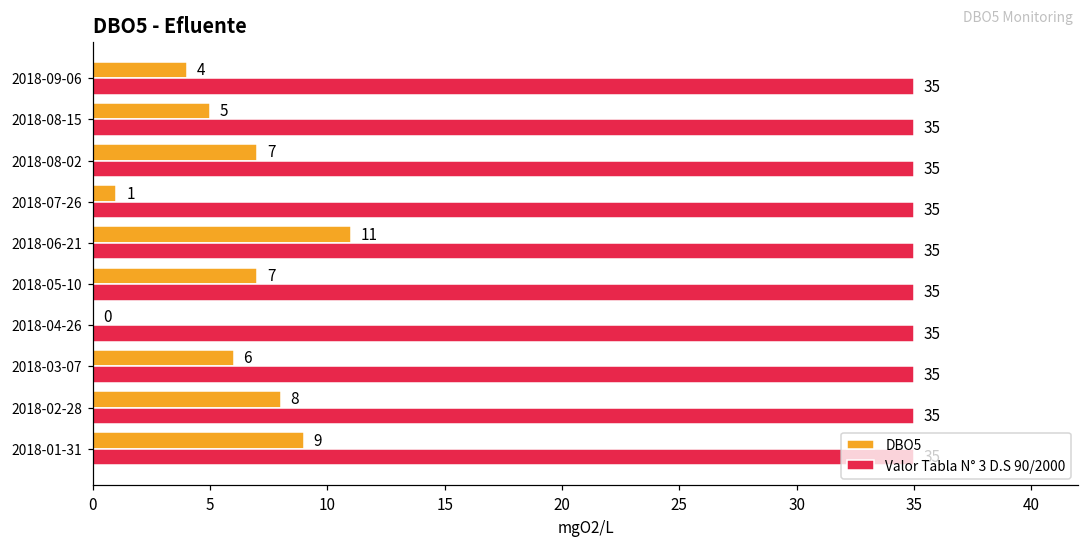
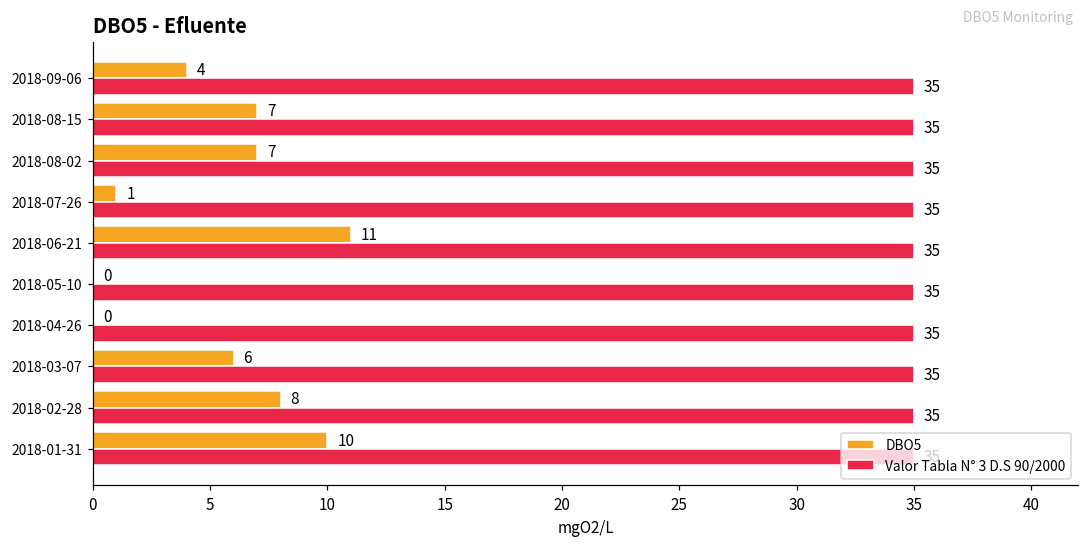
DBO5, 2018-08-15: 5 -> 7
DBO5, 2018-05-10: 7 -> 0
DBO5, 2018-01-31: 9 -> 10
